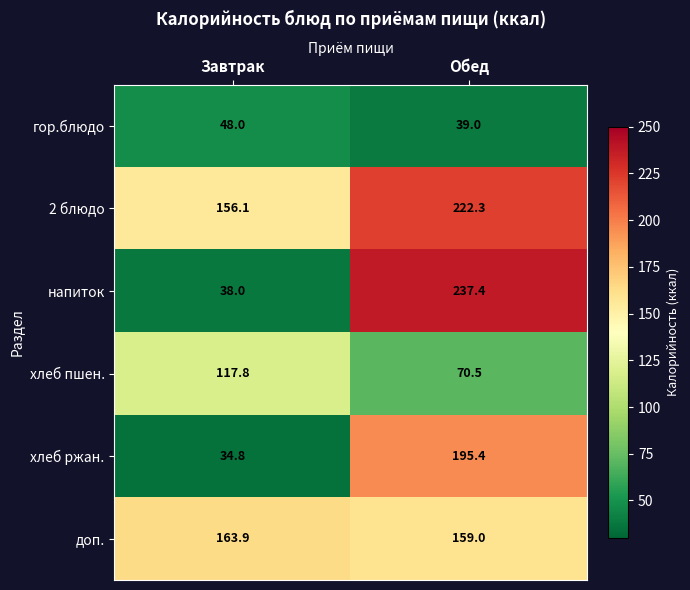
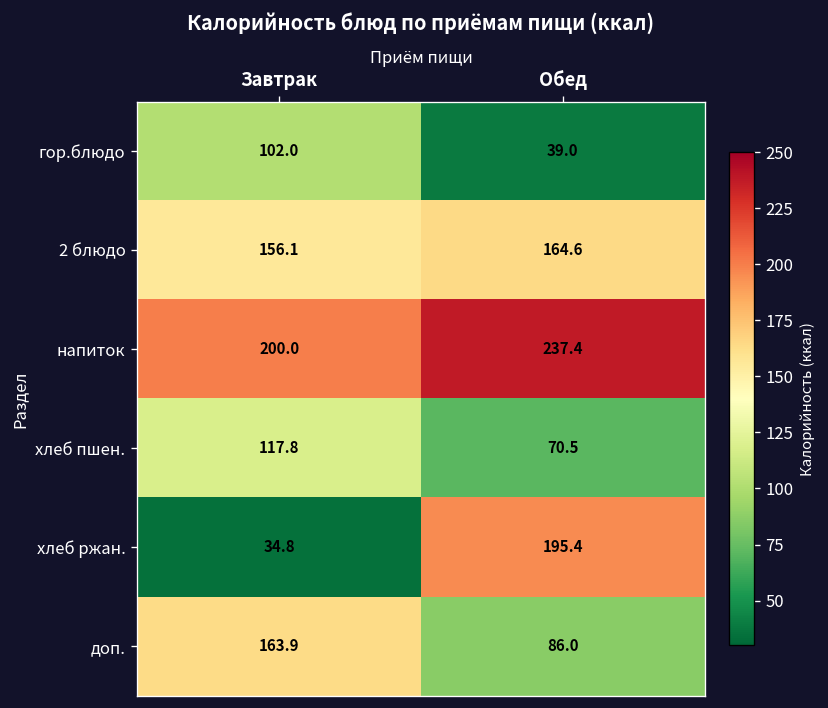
гор.блюдо, Завтрак: 48.0 -> 102.0
2 блюдо, Обед: 222.3 -> 164.6
напиток, Завтрак: 38.0 -> 200.0
доп., Обед: 159.0 -> 86.0
